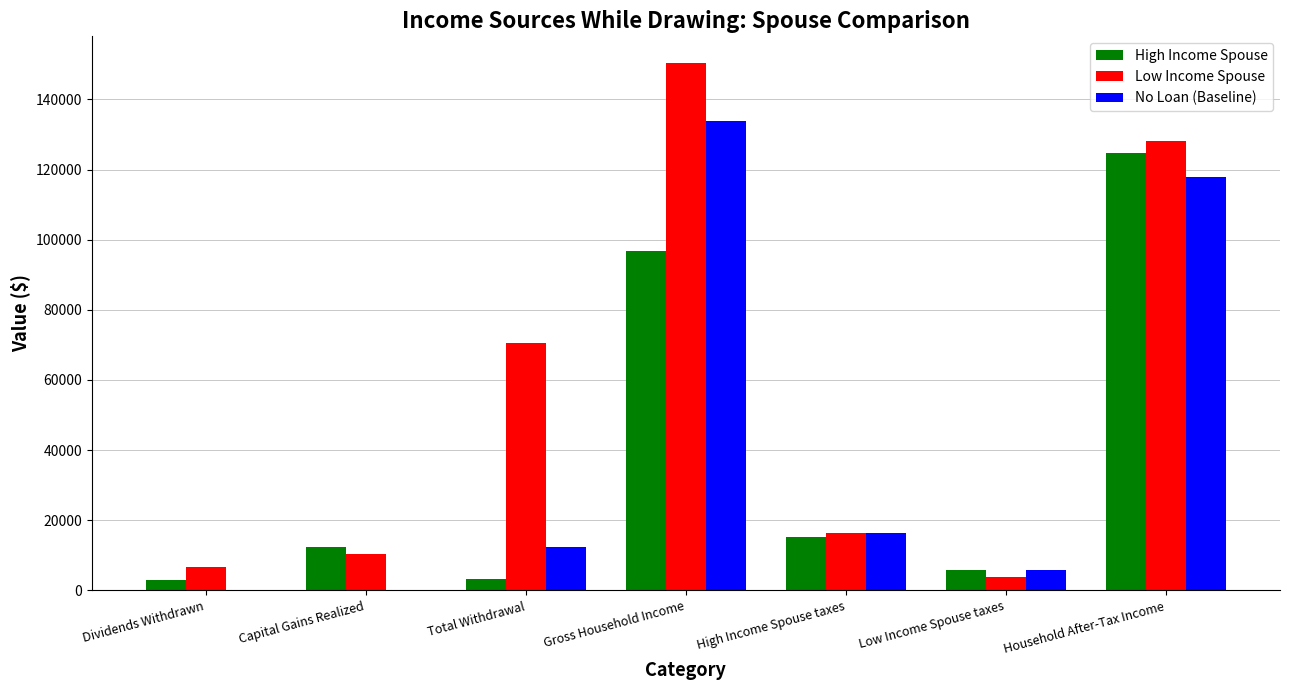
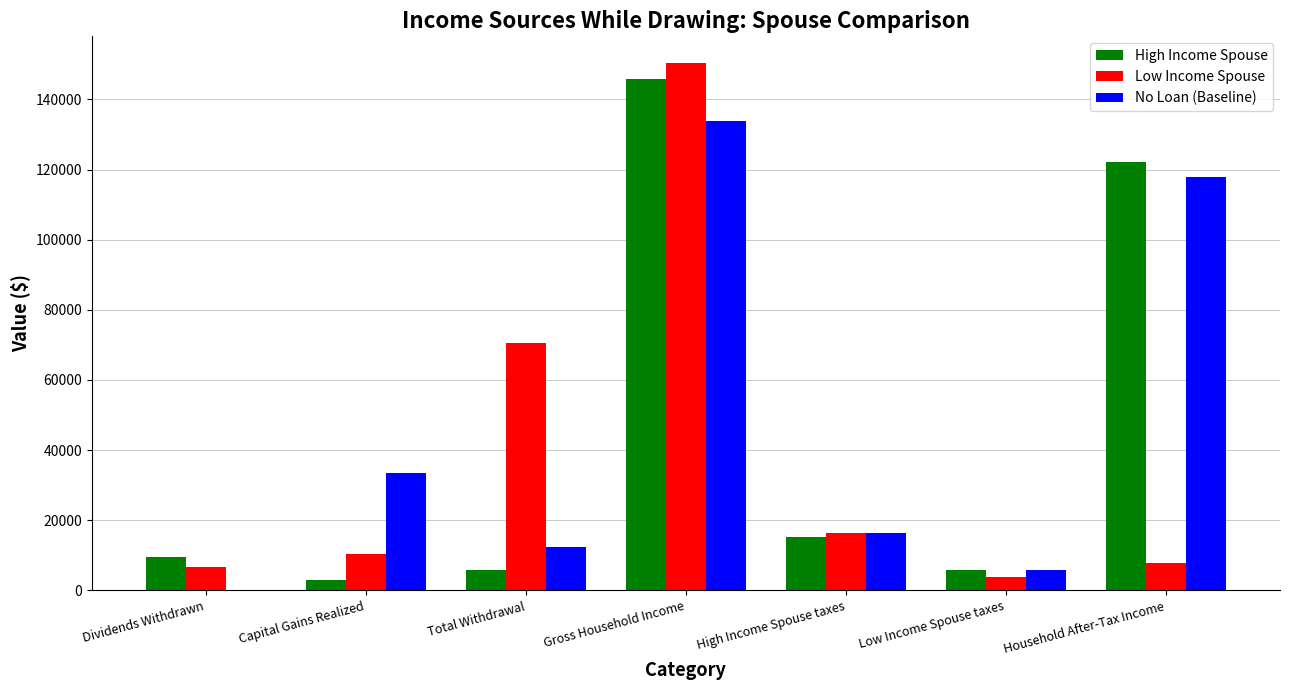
High Income Spouse, Dividends Withdrawn: 3000 -> 10000
High Income Spouse, Capital Gains Realized: 12000 -> 3000
No Loan (Baseline), Capital Gains Realized: 0 -> 33000
High Income Spouse, Total Withdrawal: 3000 -> 6000
High Income Spouse, Gross Household Income: 97000 -> 146000
High Income Spouse, Household After-Tax Income: 125000 -> 122000
Low Income Spouse, Household After-Tax Income: 128000 -> 8000
